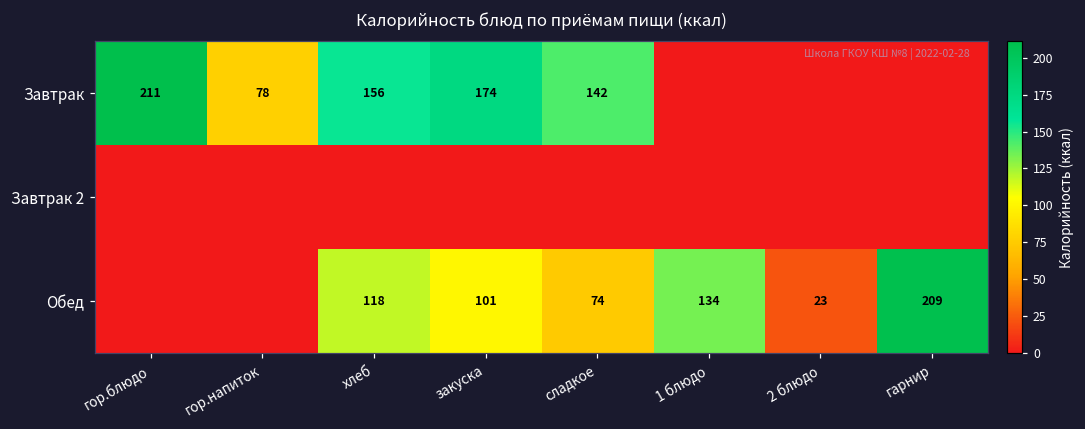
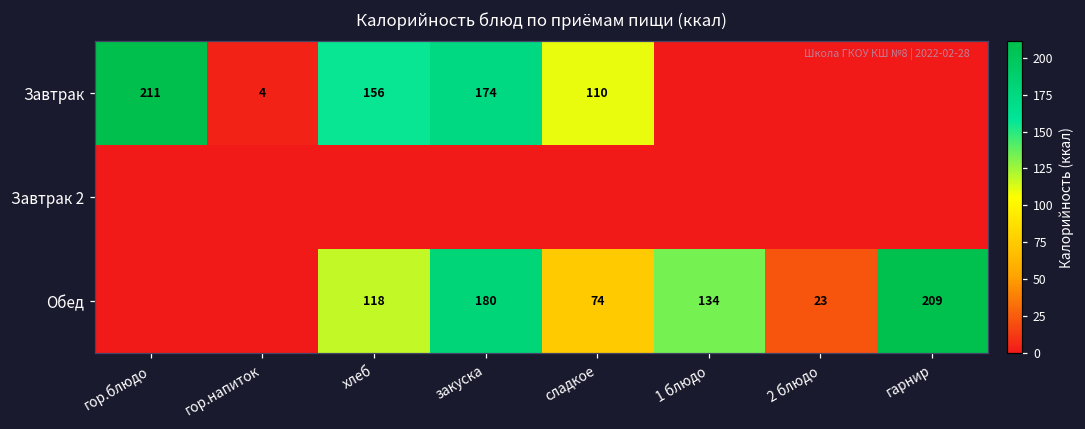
Завтрак, гор.напиток: 78 -> 4
Завтрак, сладкое: 142 -> 110
Обед, закуска: 101 -> 180
